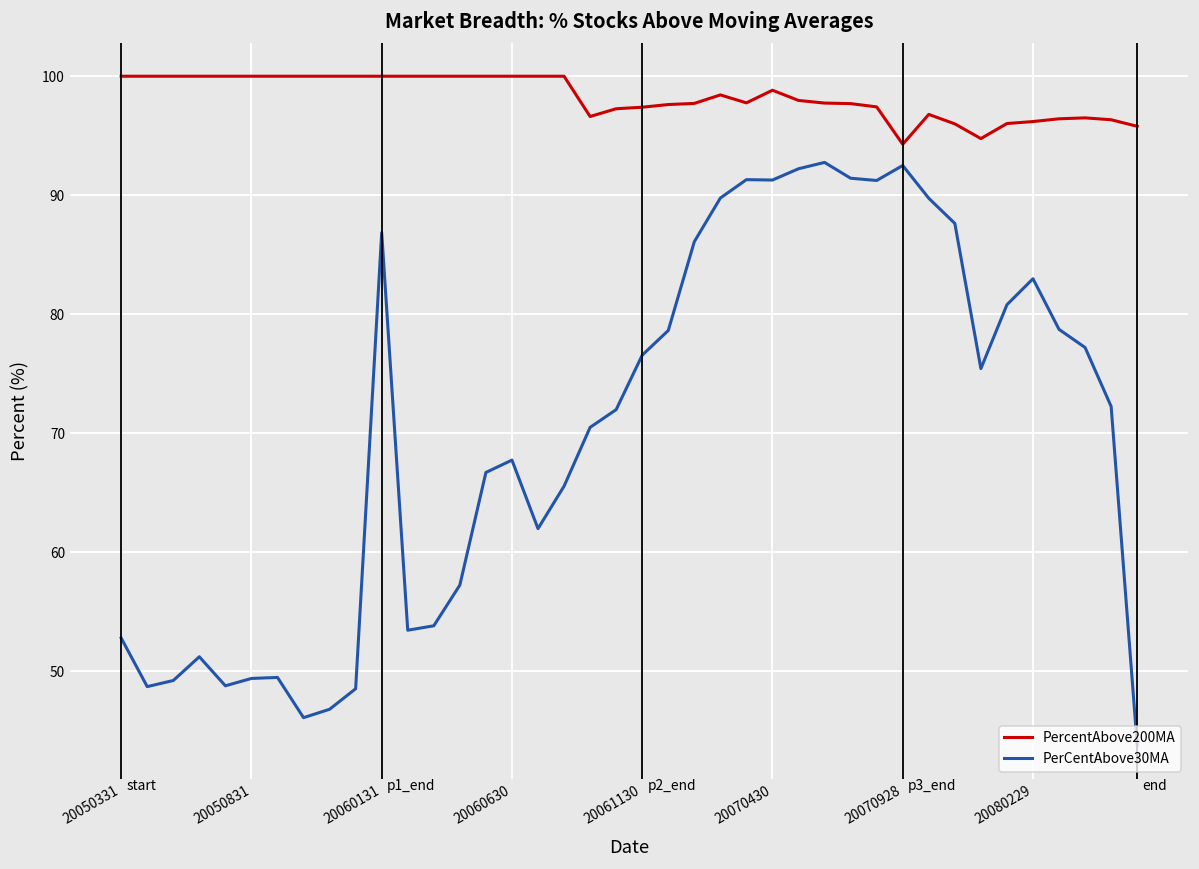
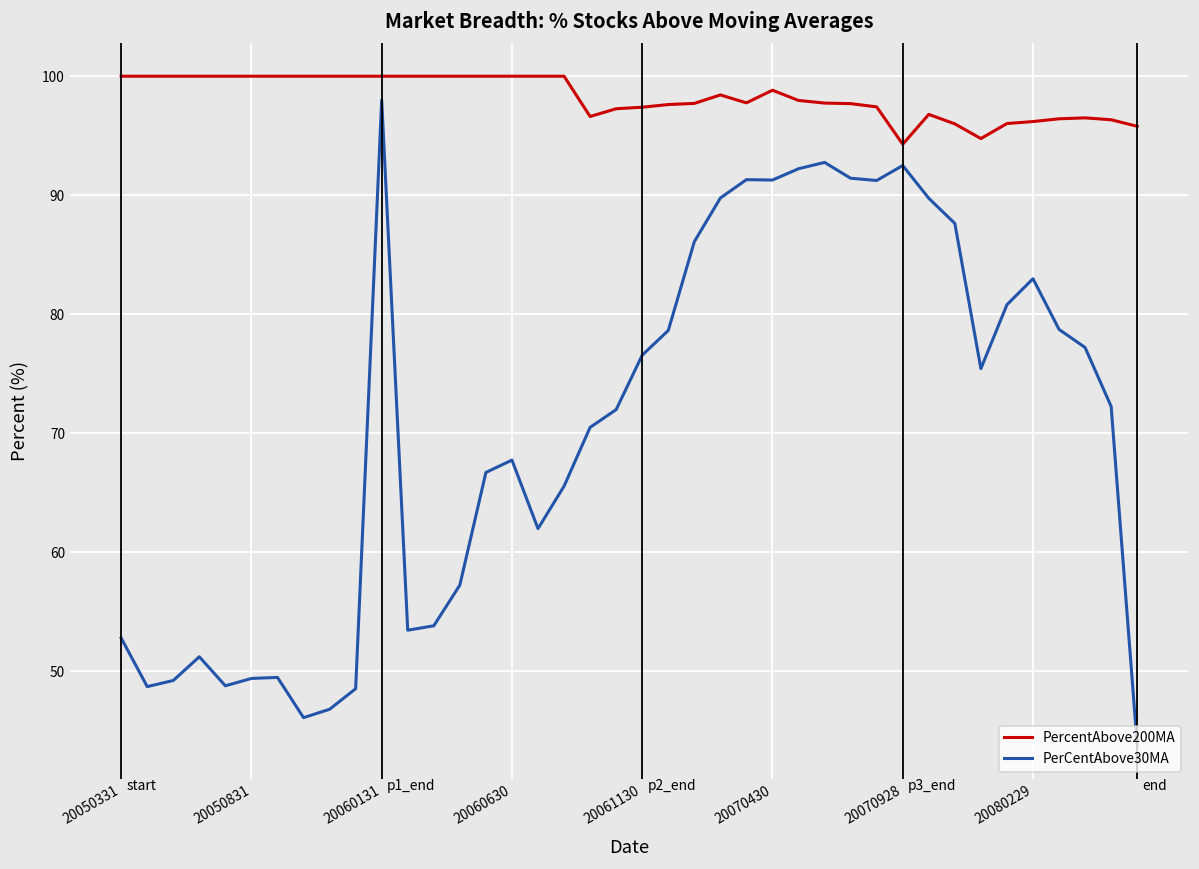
PerCentAbove30MA, 20060131: 86.9 -> 98.0
